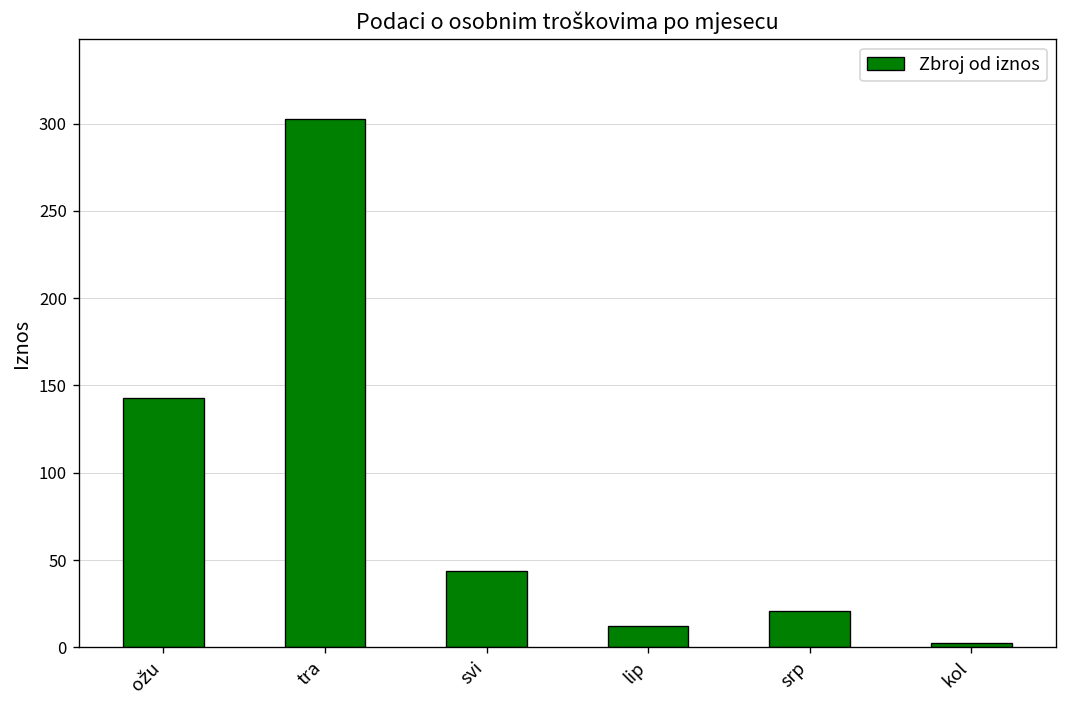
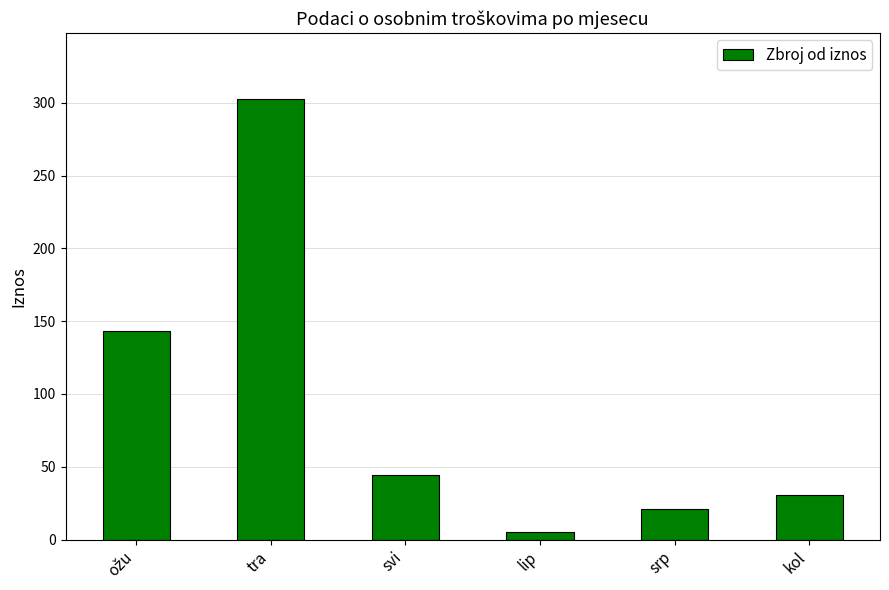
lip: 12 -> 5
kol: 3 -> 30
